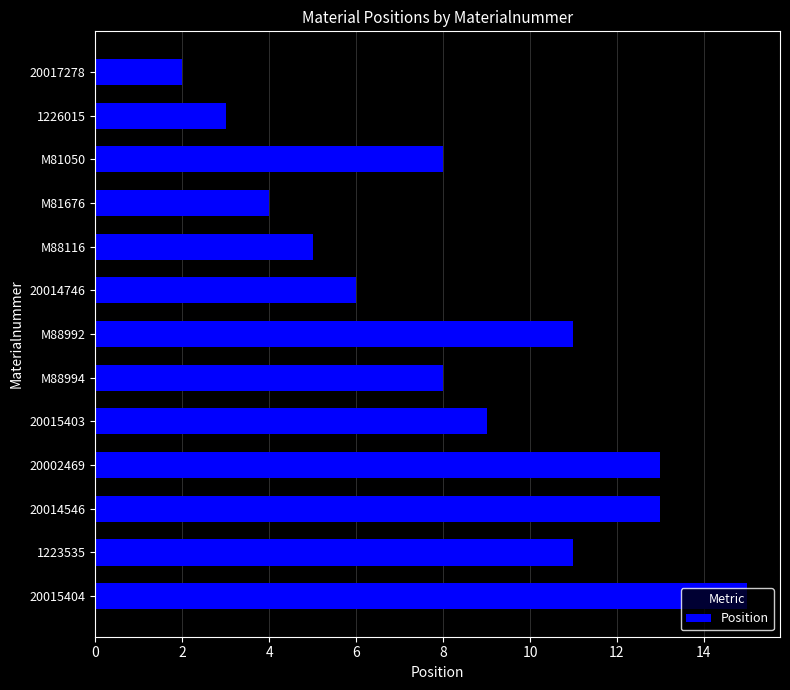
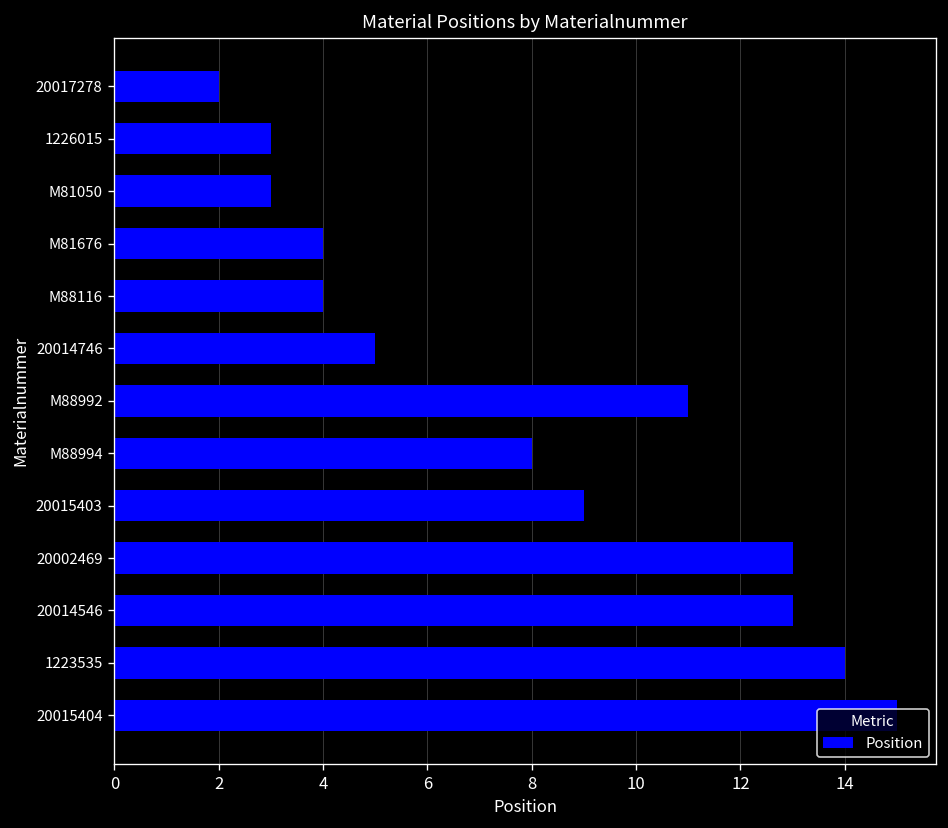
M81050: 8 -> 3
M88116: 5 -> 4
20014746: 6 -> 5
1223535: 11 -> 14
